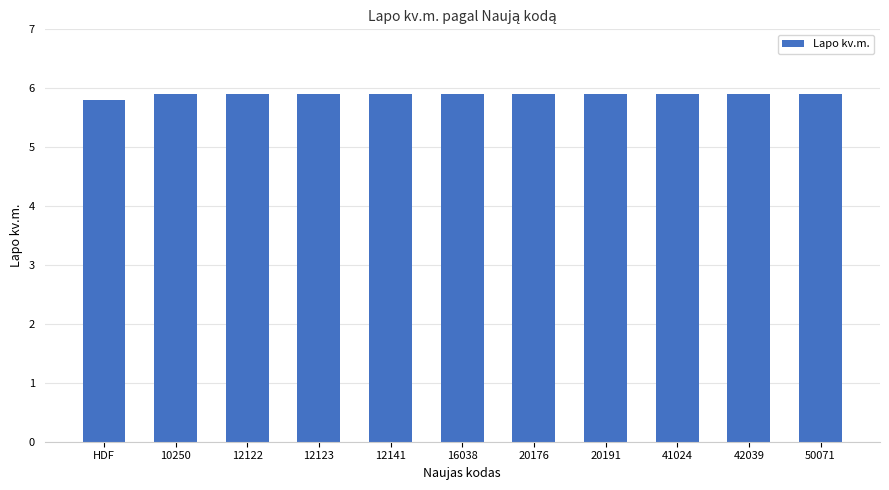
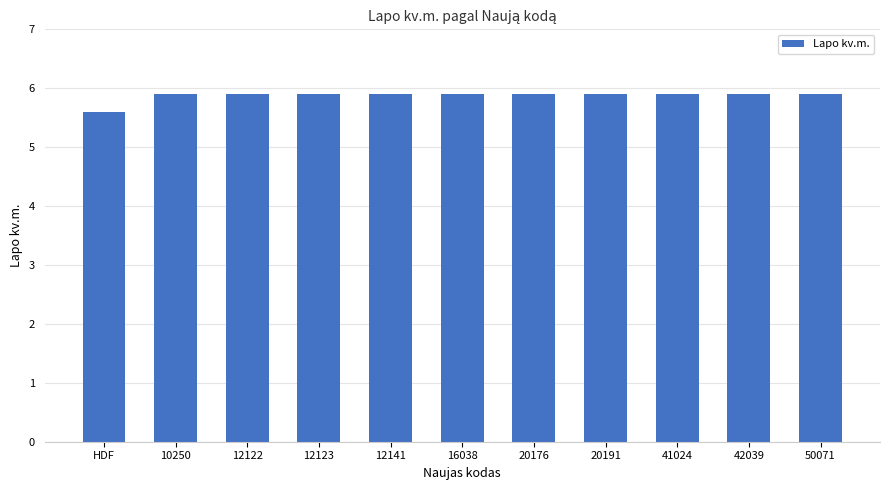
HDF: 5.8 -> 5.6
